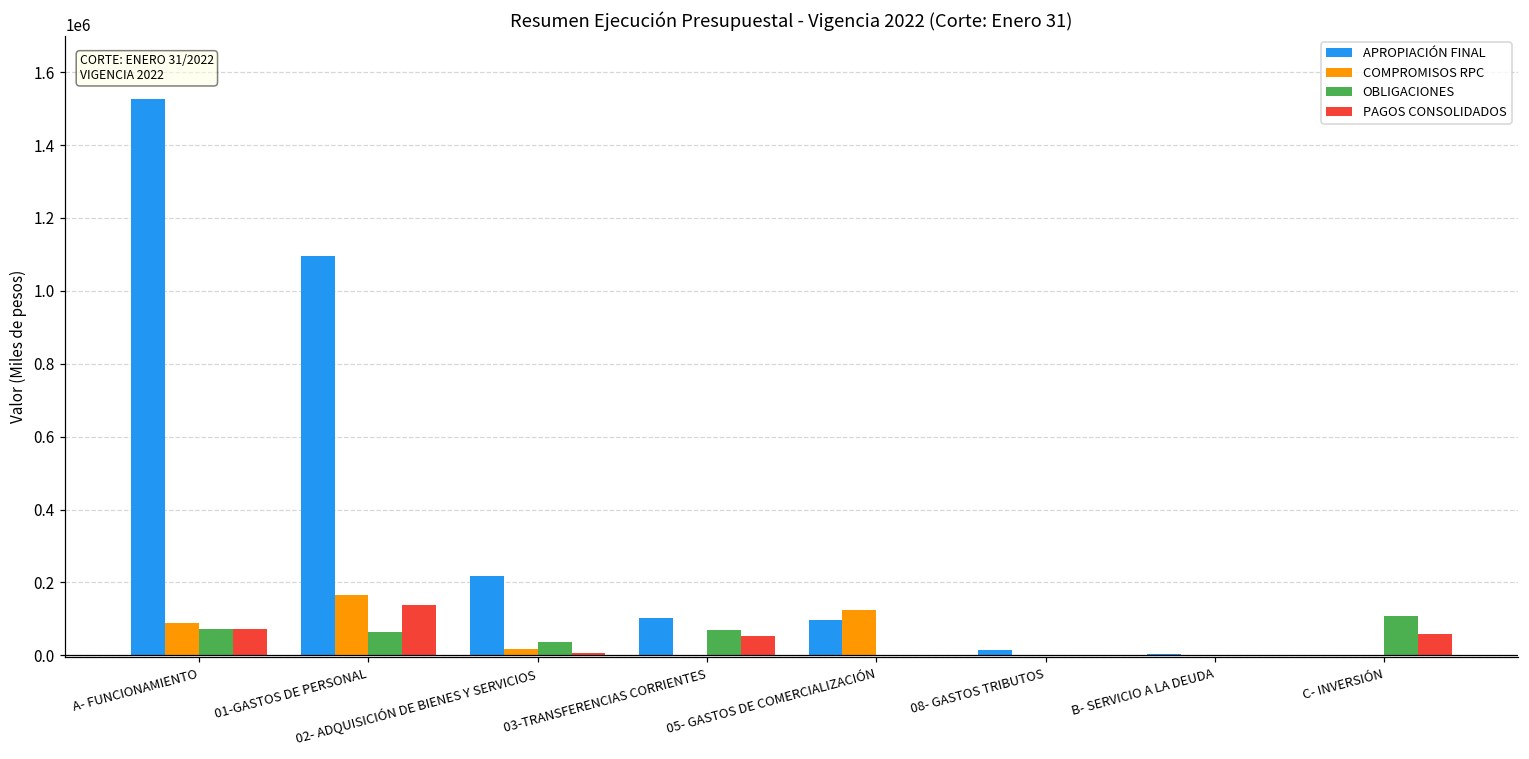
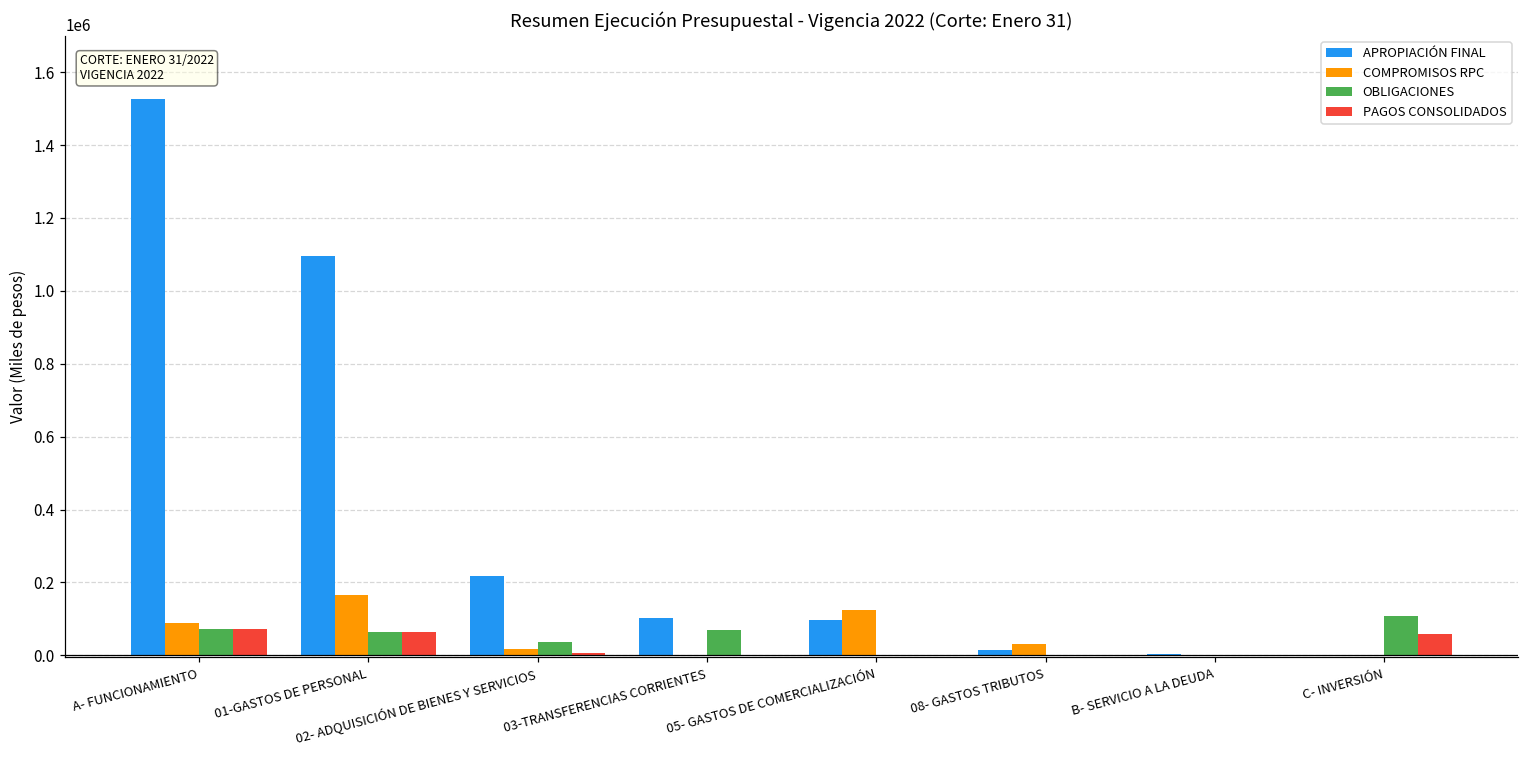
PAGOS CONSOLIDADOS, 01-GASTOS DE PERSONAL: 140000 -> 60000
PAGOS CONSOLIDADOS, 03-TRANSFERENCIAS CORRIENTES: 50000 -> 0
COMPROMISOS RPC, 08- GASTOS TRIBUTOS: 0 -> 30000
